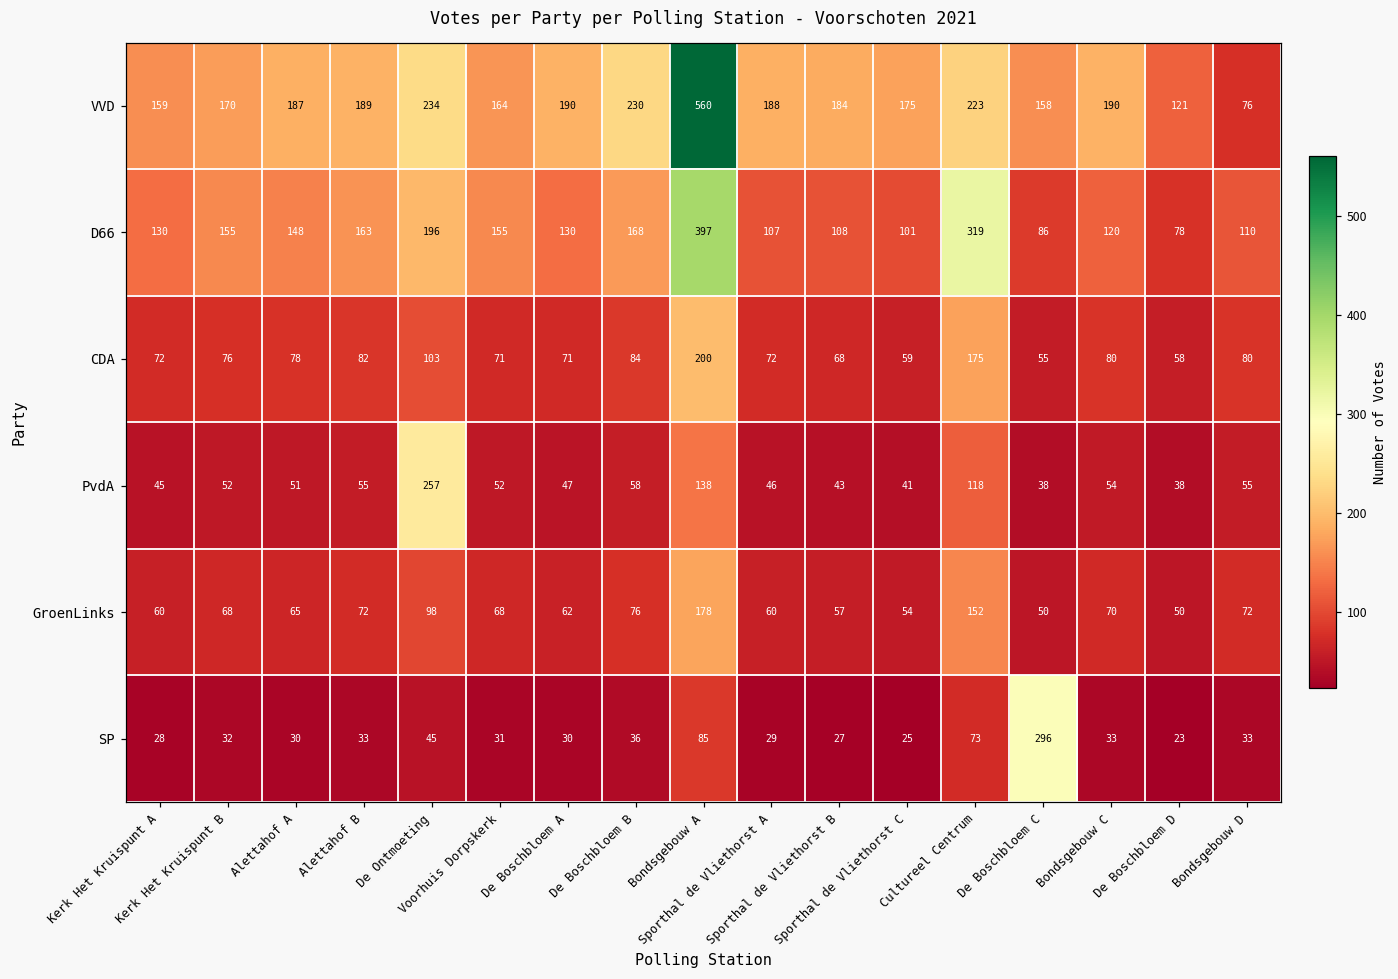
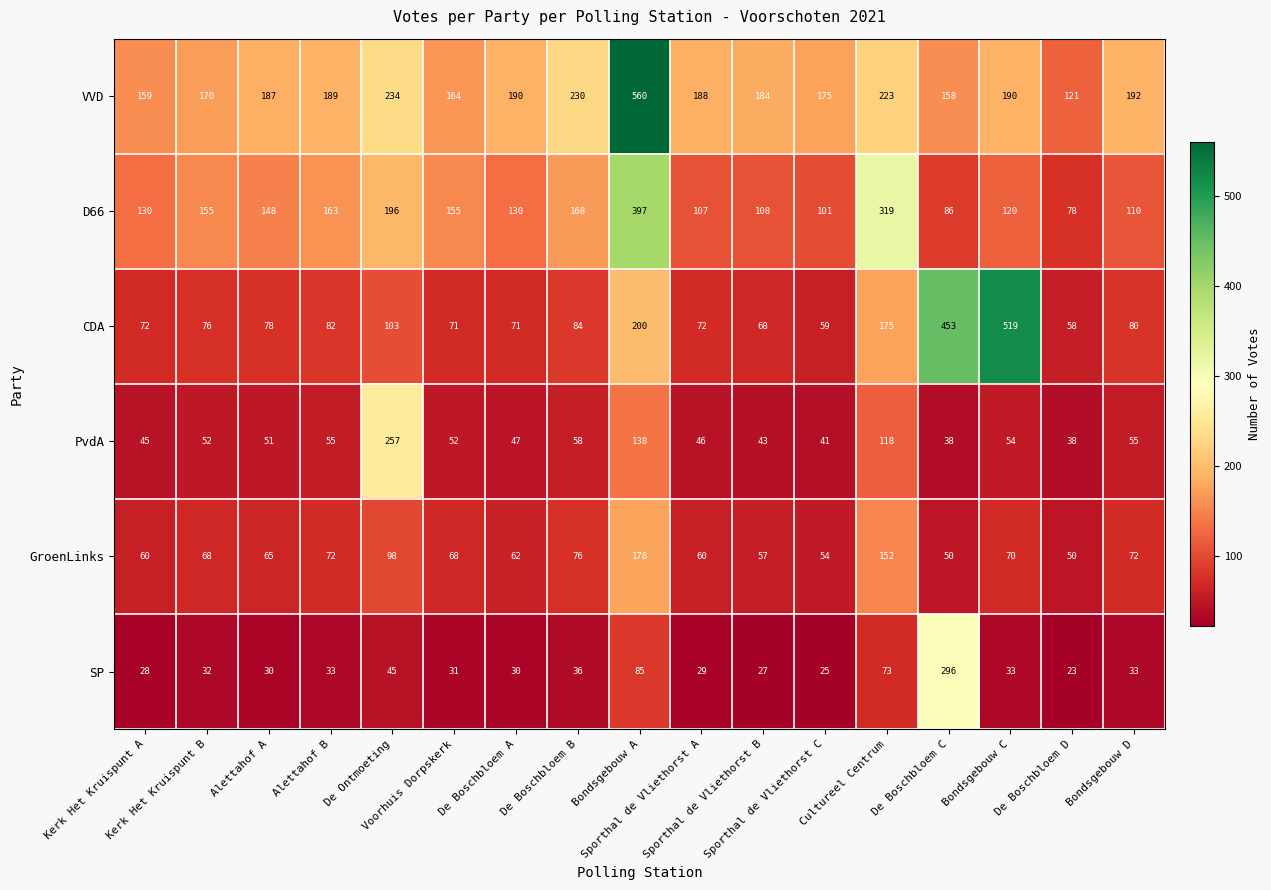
VVD, Bondsgebouw D: 76 -> 192
CDA, De Boschbloem C: 55 -> 453
CDA, Bondsgebouw C: 80 -> 519
